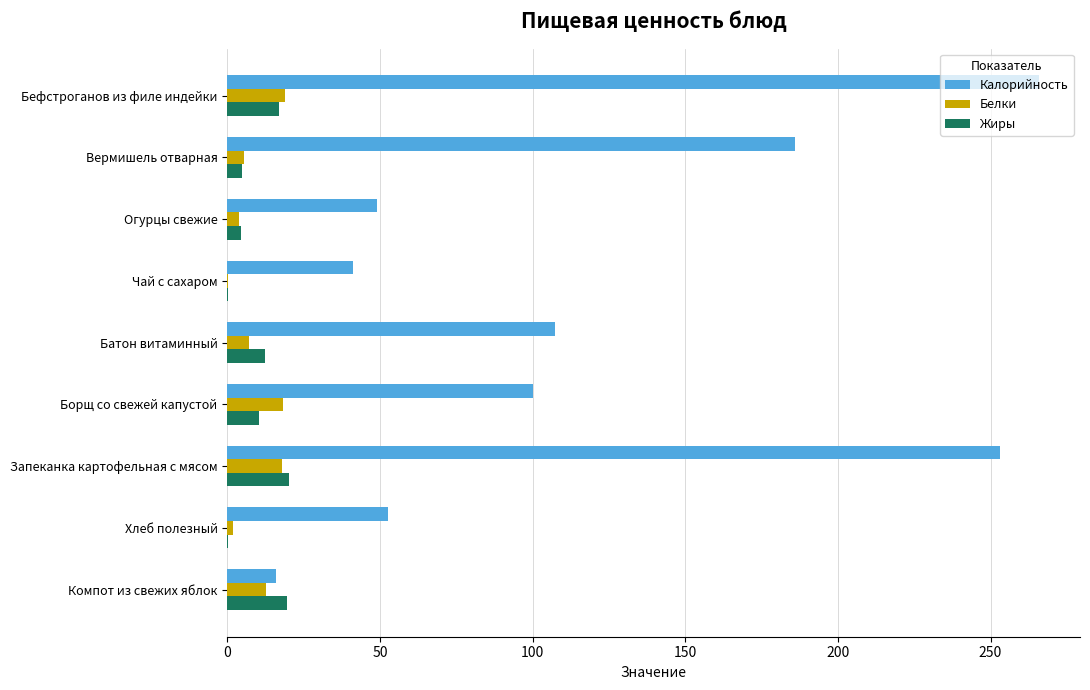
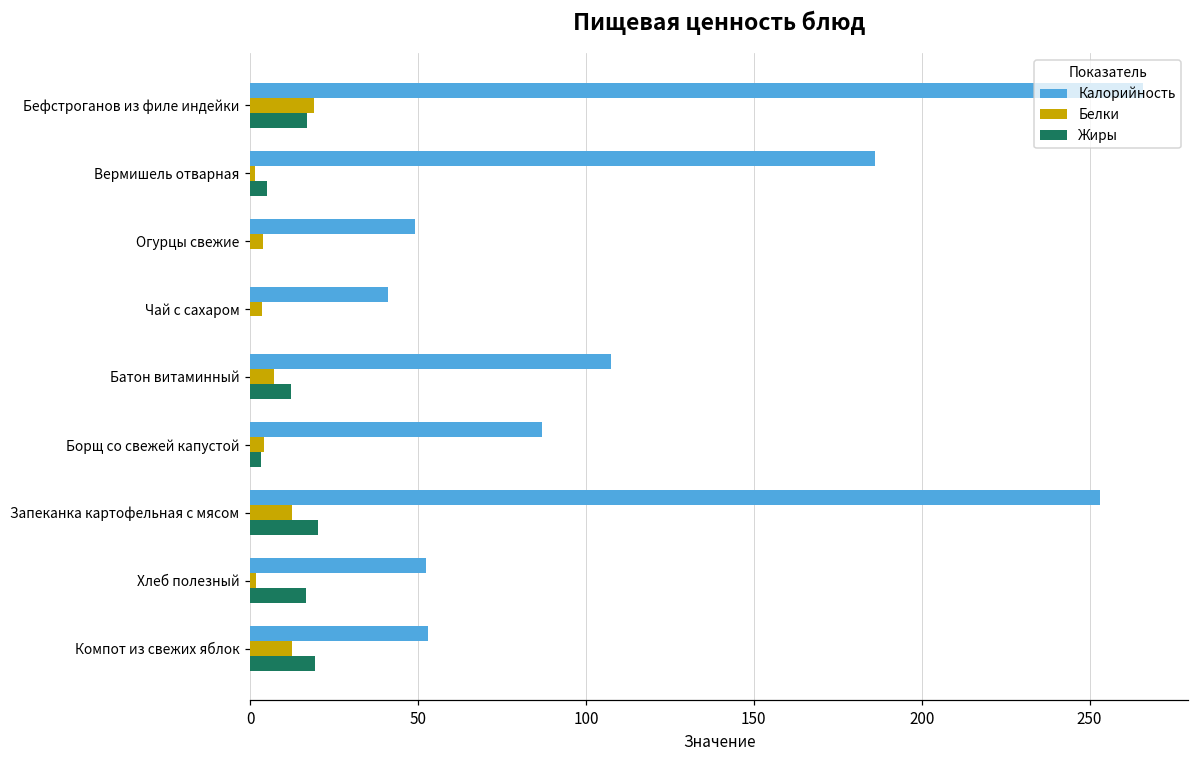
Белки, Вермишель отварная: 6 -> 2
Жиры, Огурцы свежие: 5 -> 0
Белки, Чай с сахаром: 0 -> 4
Калорийность, Борщ со свежей капустой: 100 -> 87
Белки, Борщ со свежей капустой: 18 -> 4
Жиры, Борщ со свежей капустой: 10 -> 3
Белки, Запеканка картофельная с мясом: 18 -> 13
Жиры, Хлеб полезный: 0 -> 17
Калорийность, Компот из свежих яблок: 16 -> 53
